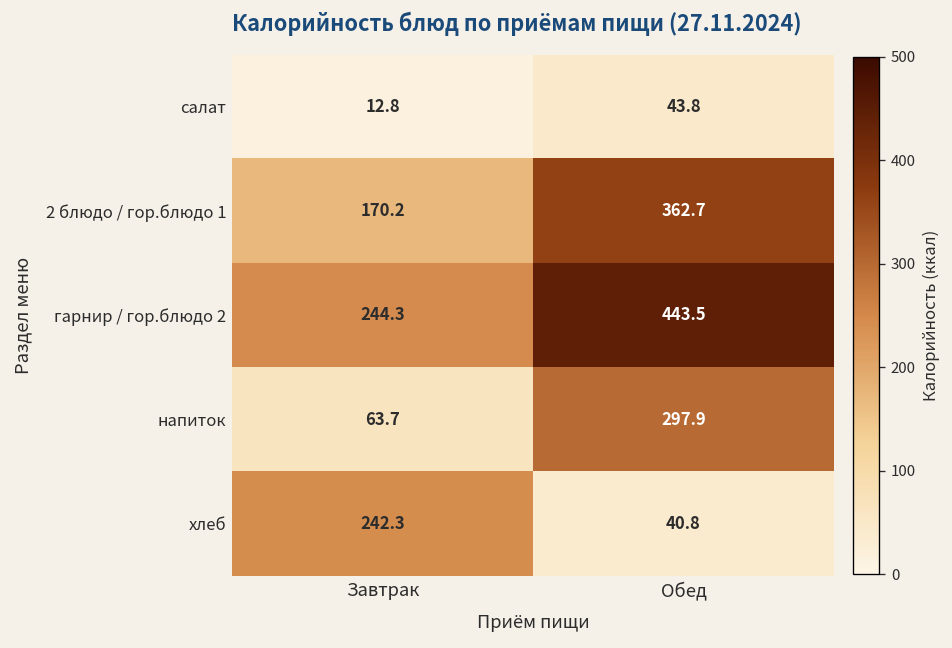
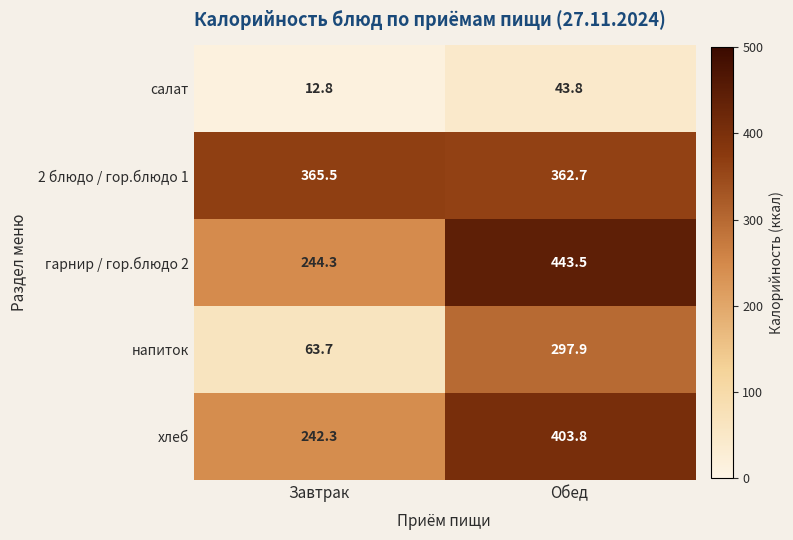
2 блюдо / гор.блюдо 1, Завтрак: 170.2 -> 365.5
хлеб, Обед: 40.8 -> 403.8
